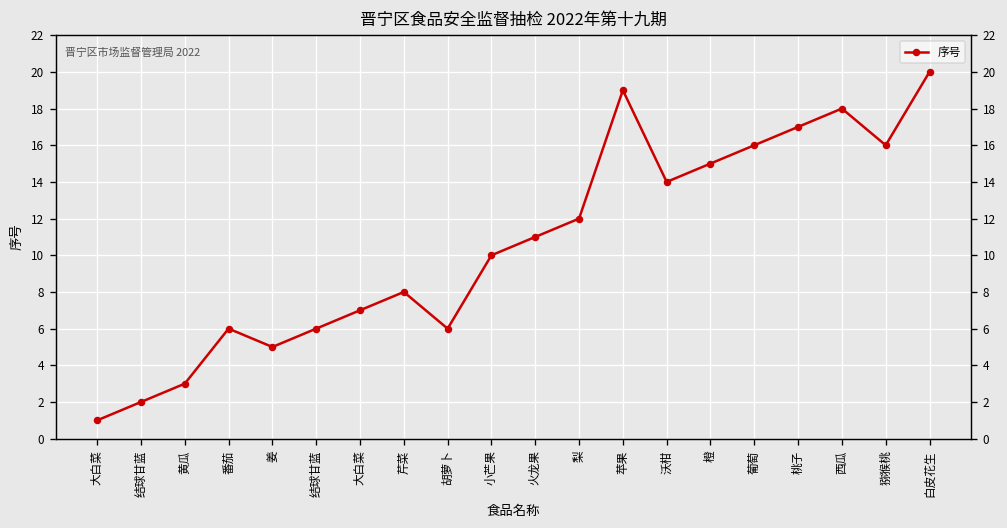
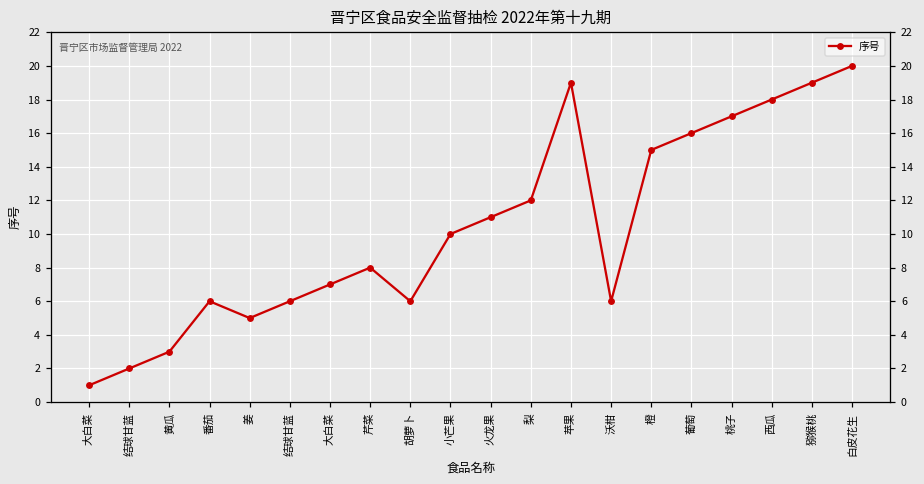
沃柑: 14 -> 6
猕猴桃: 16 -> 19
